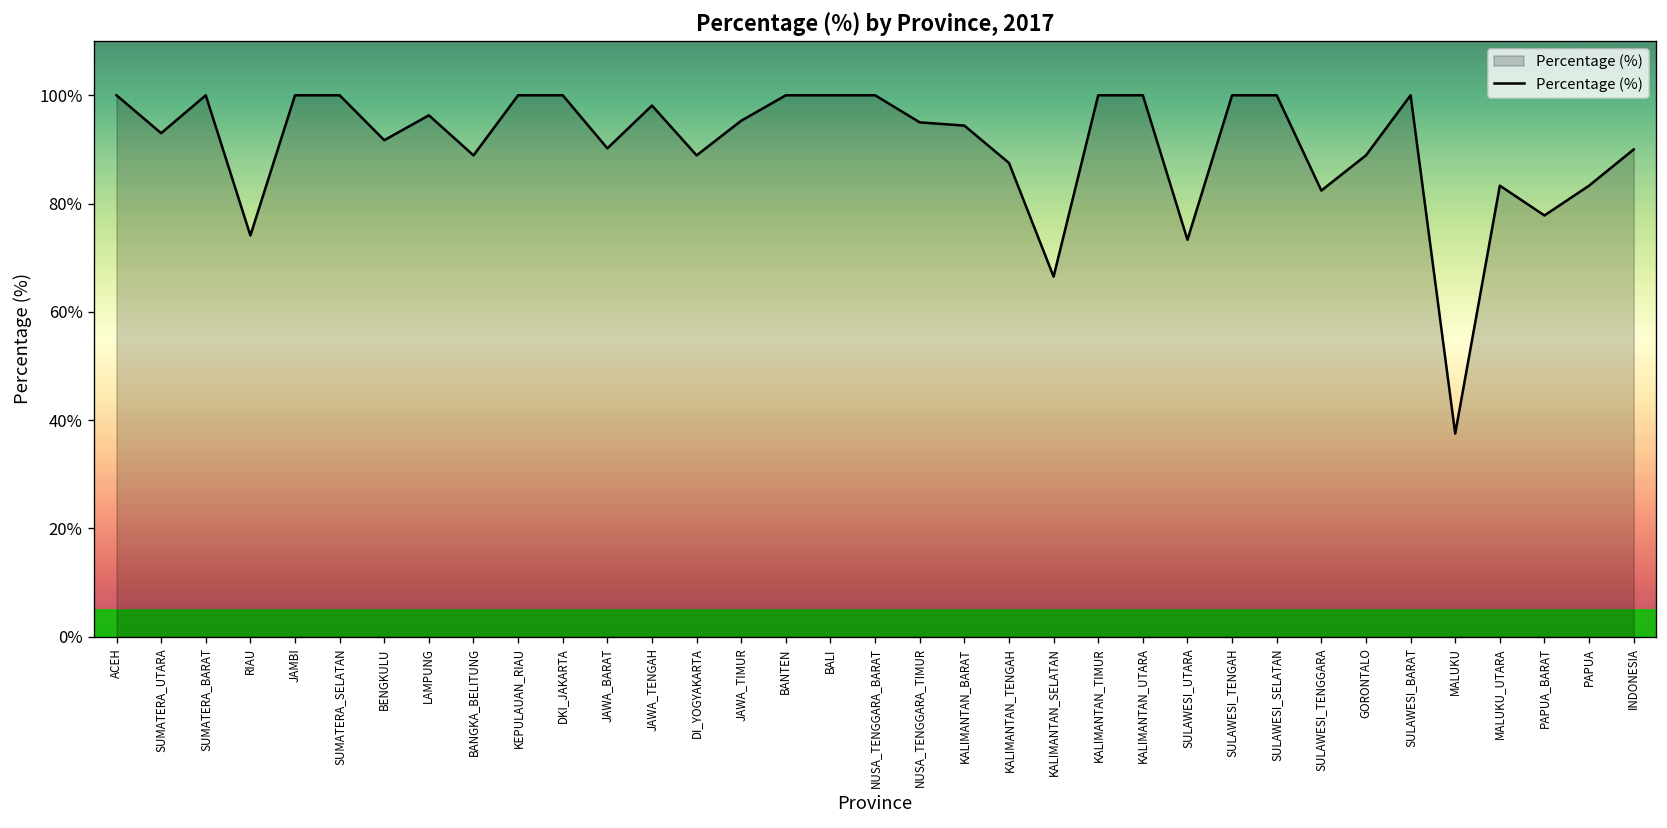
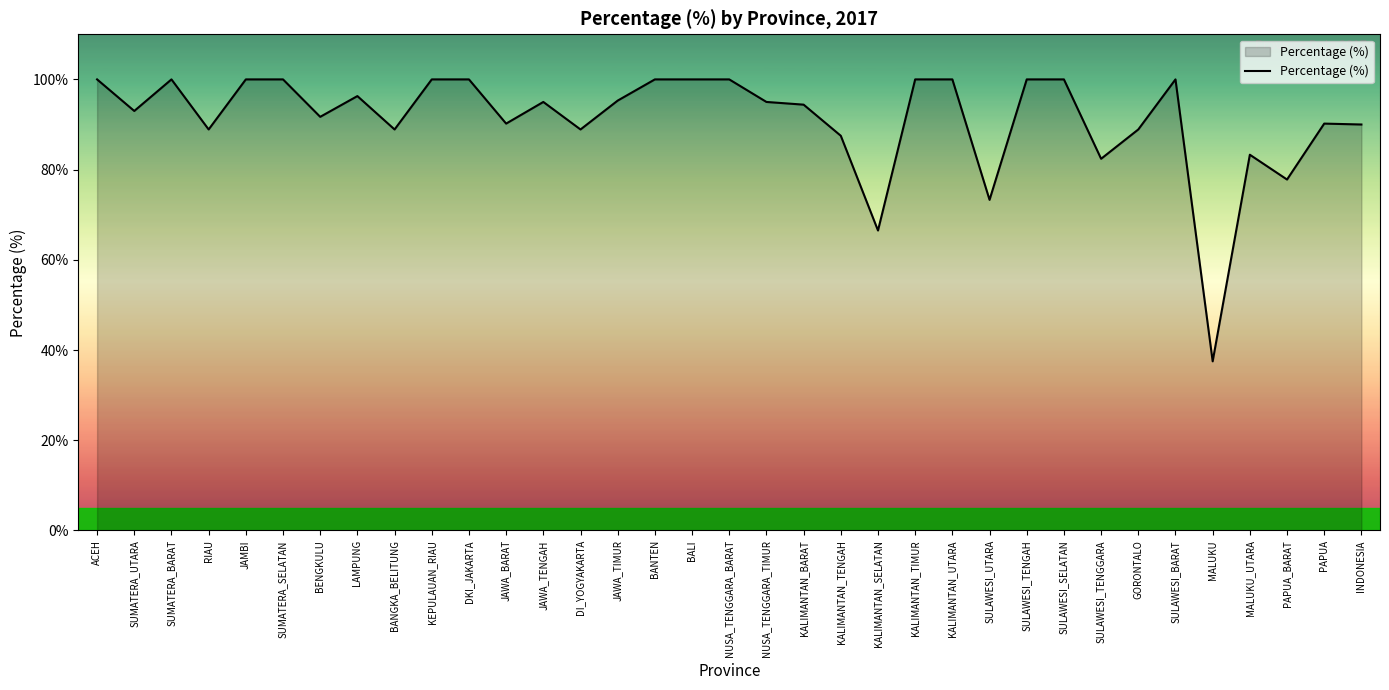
RIAU: 74% -> 89%
JAWA_TENGAH: 98% -> 95%
PAPUA: 83% -> 90%
